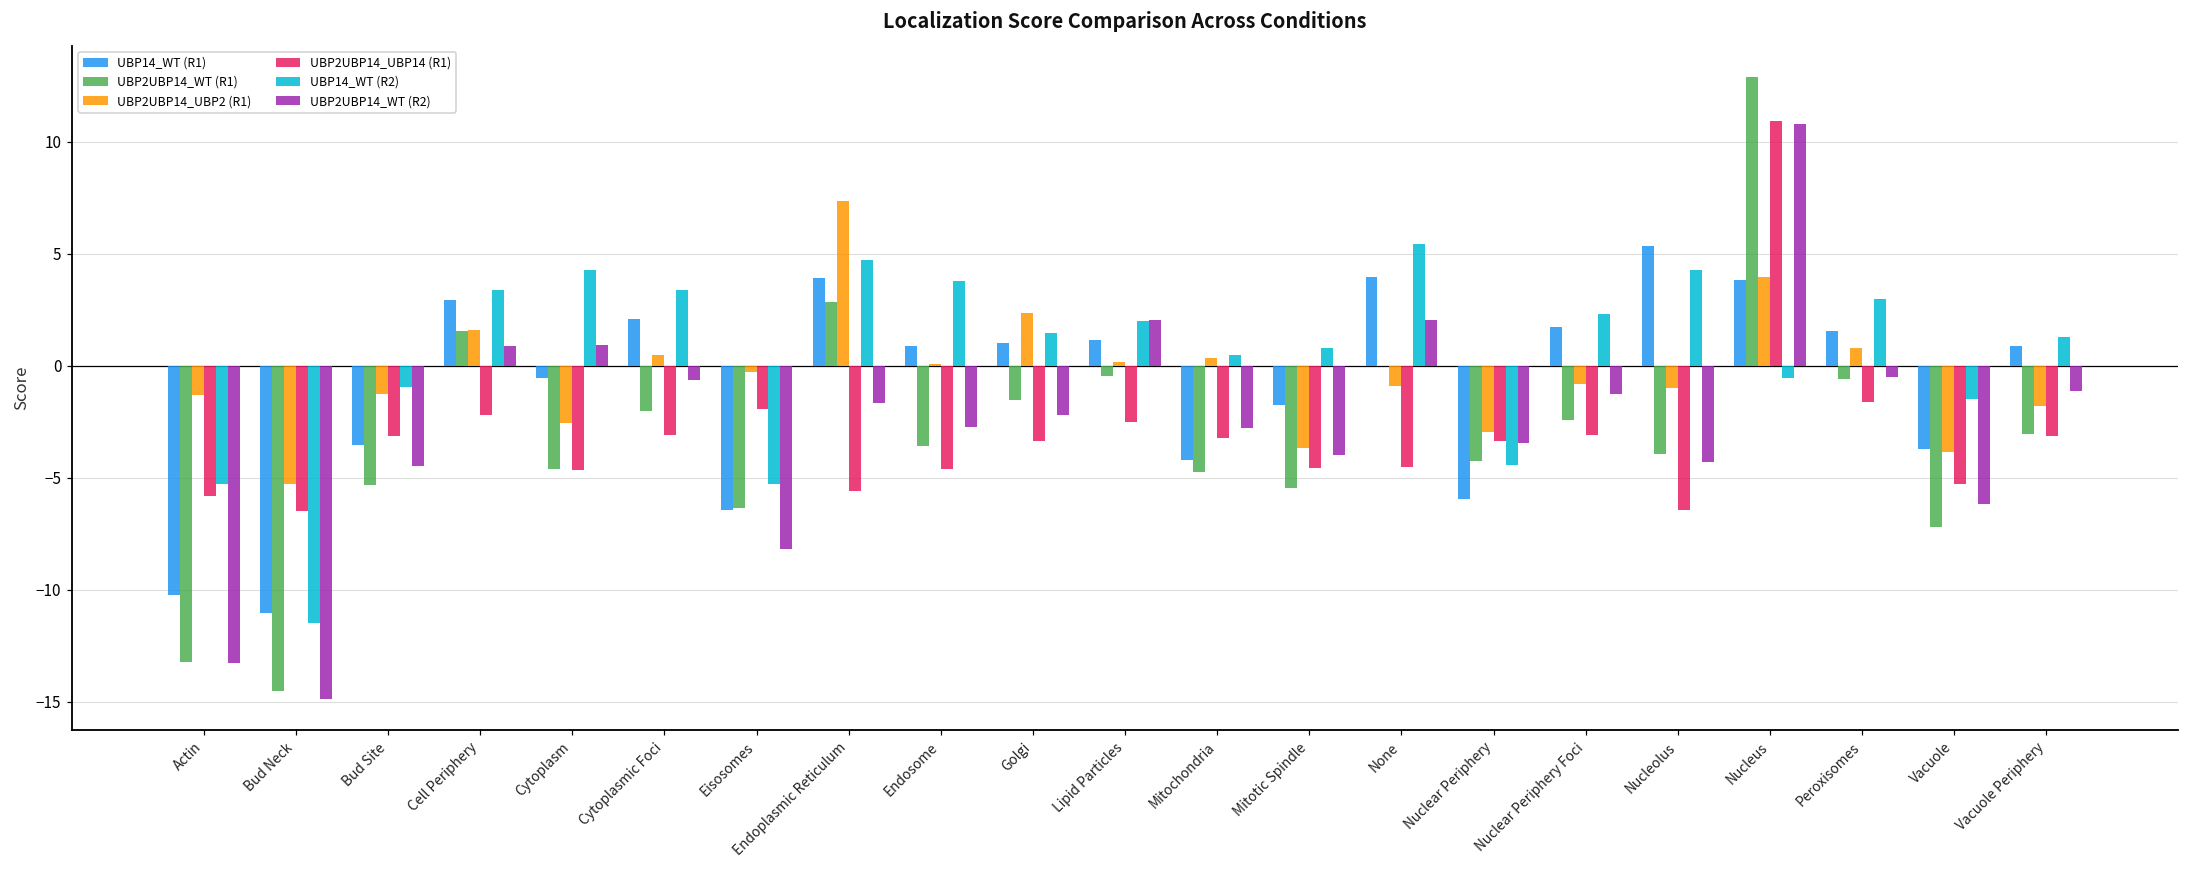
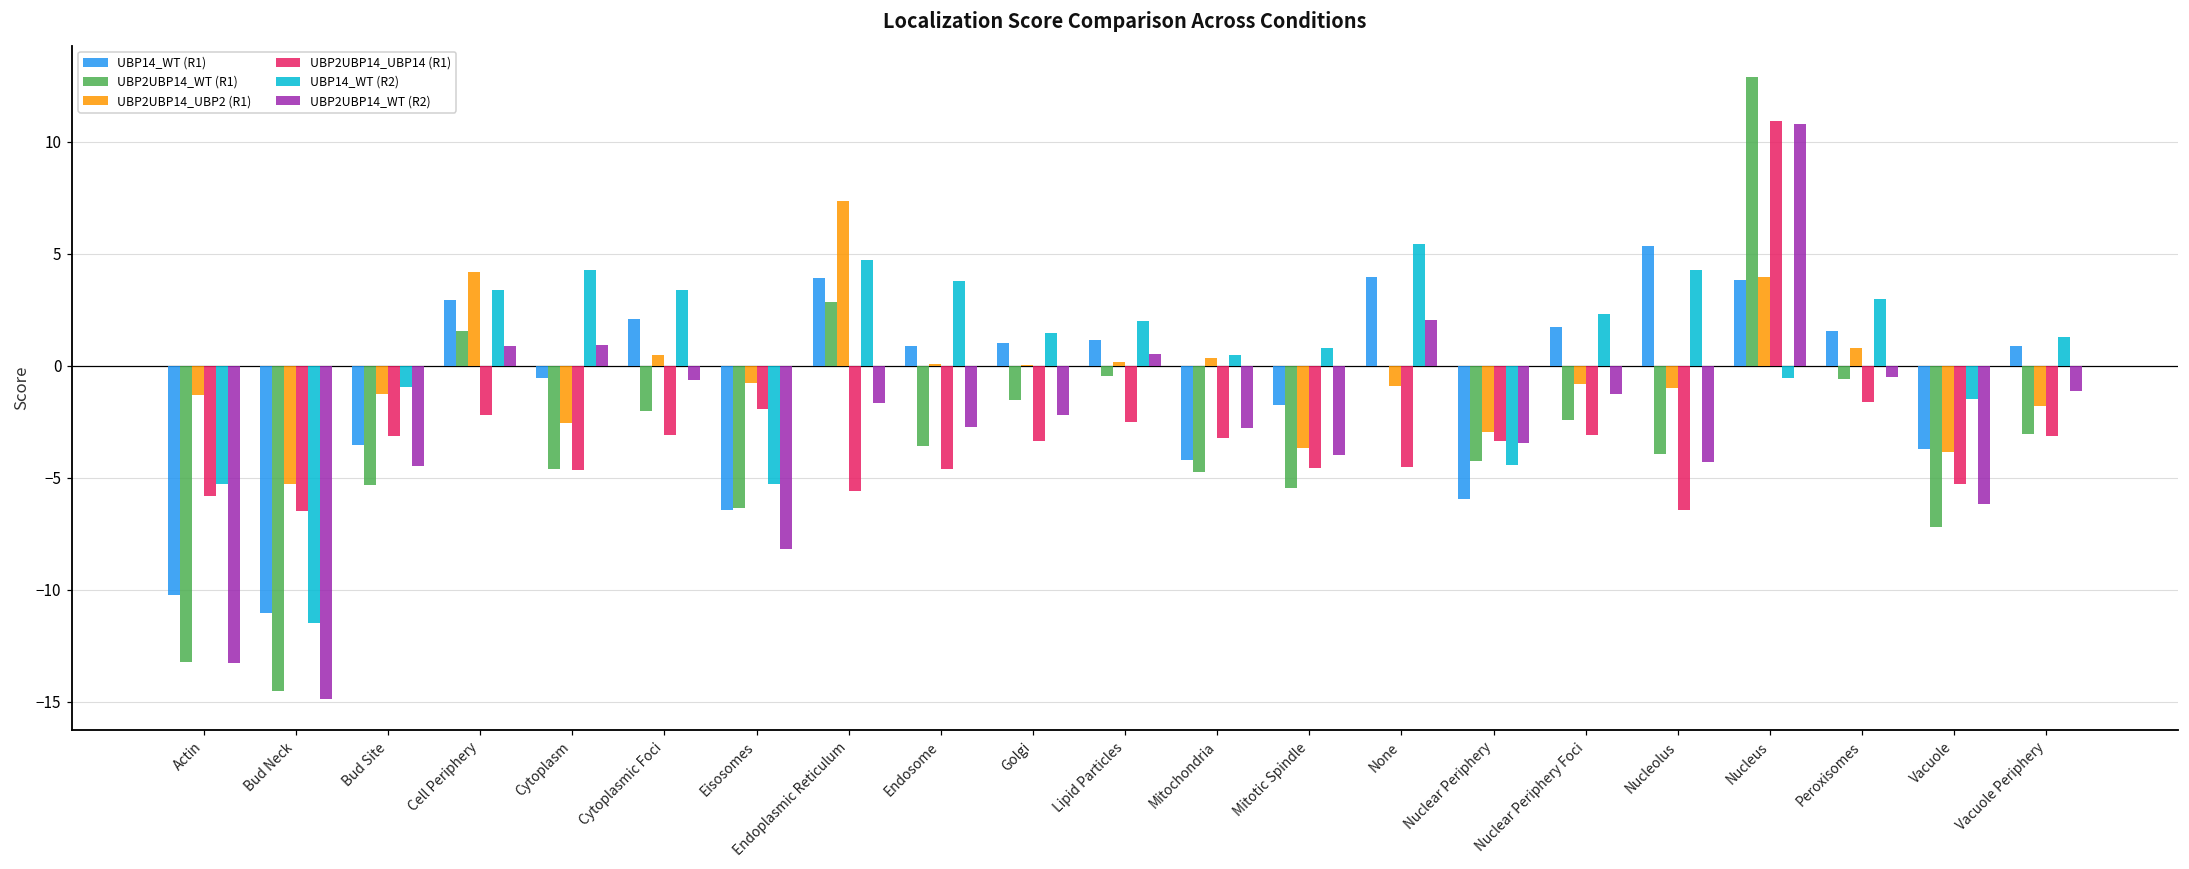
UBP2UBP14_UBP2 (R1), Cell Periphery: 1.6 -> 4.2
UBP2UBP14_UBP2 (R1), Eisosomes: -0.3 -> -0.8
UBP2UBP14_UBP2 (R1), Golgi: 2.4 -> 0.1
UBP2UBP14_WT (R2), Lipid Particles: 2.0 -> 0.5
